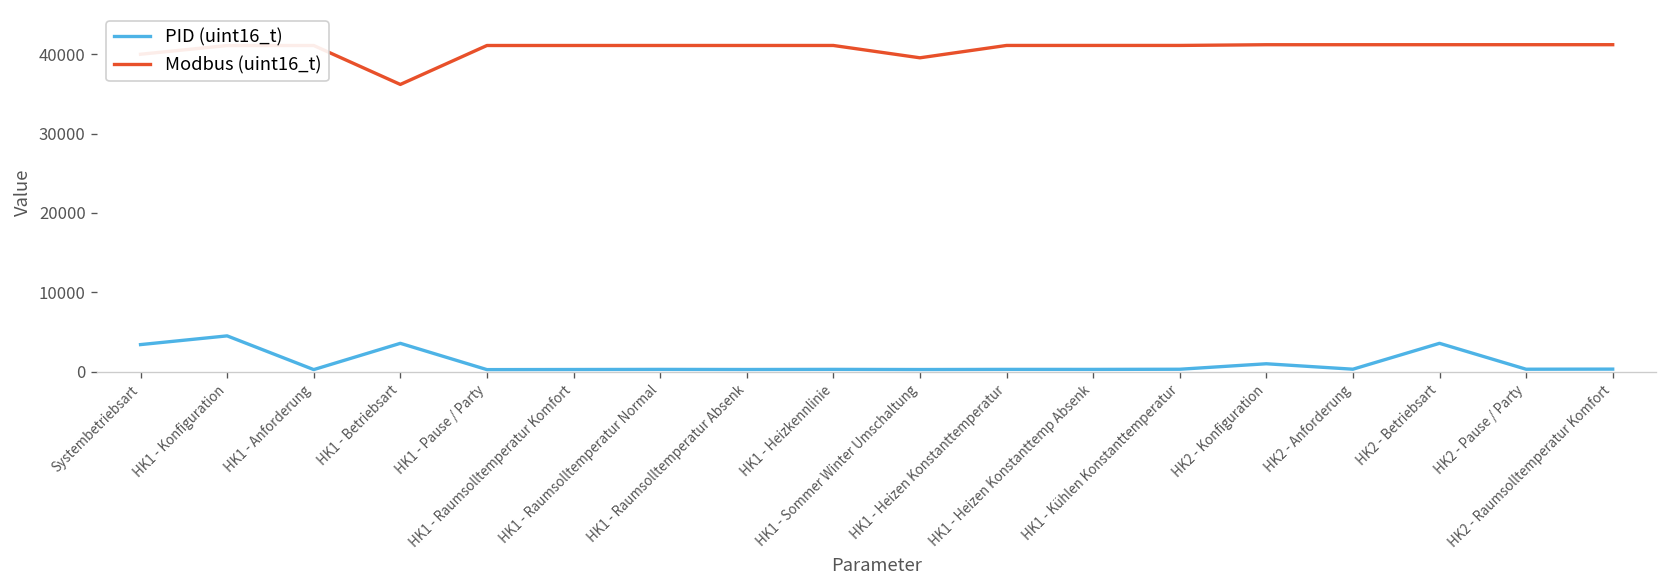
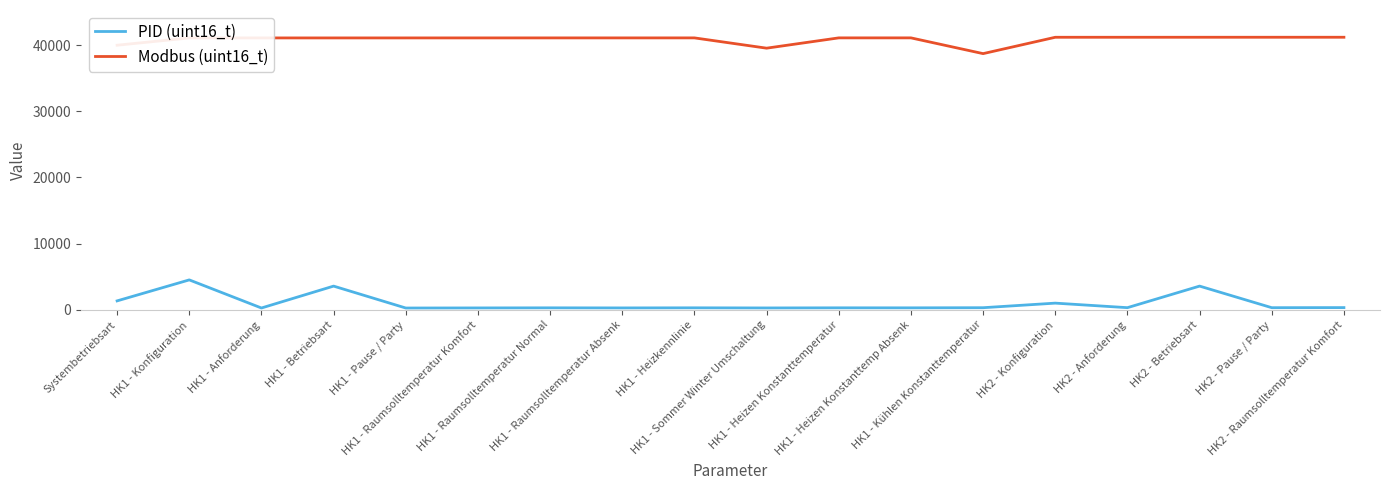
PID (uint16_t), Systembetriebsart: 3000 -> 1000
Modbus (uint16_t), HK1 - Betriebsart: 36000 -> 41000
Modbus (uint16_t), HK1 - Kühlen Konstanttemperatur: 41000 -> 39000
